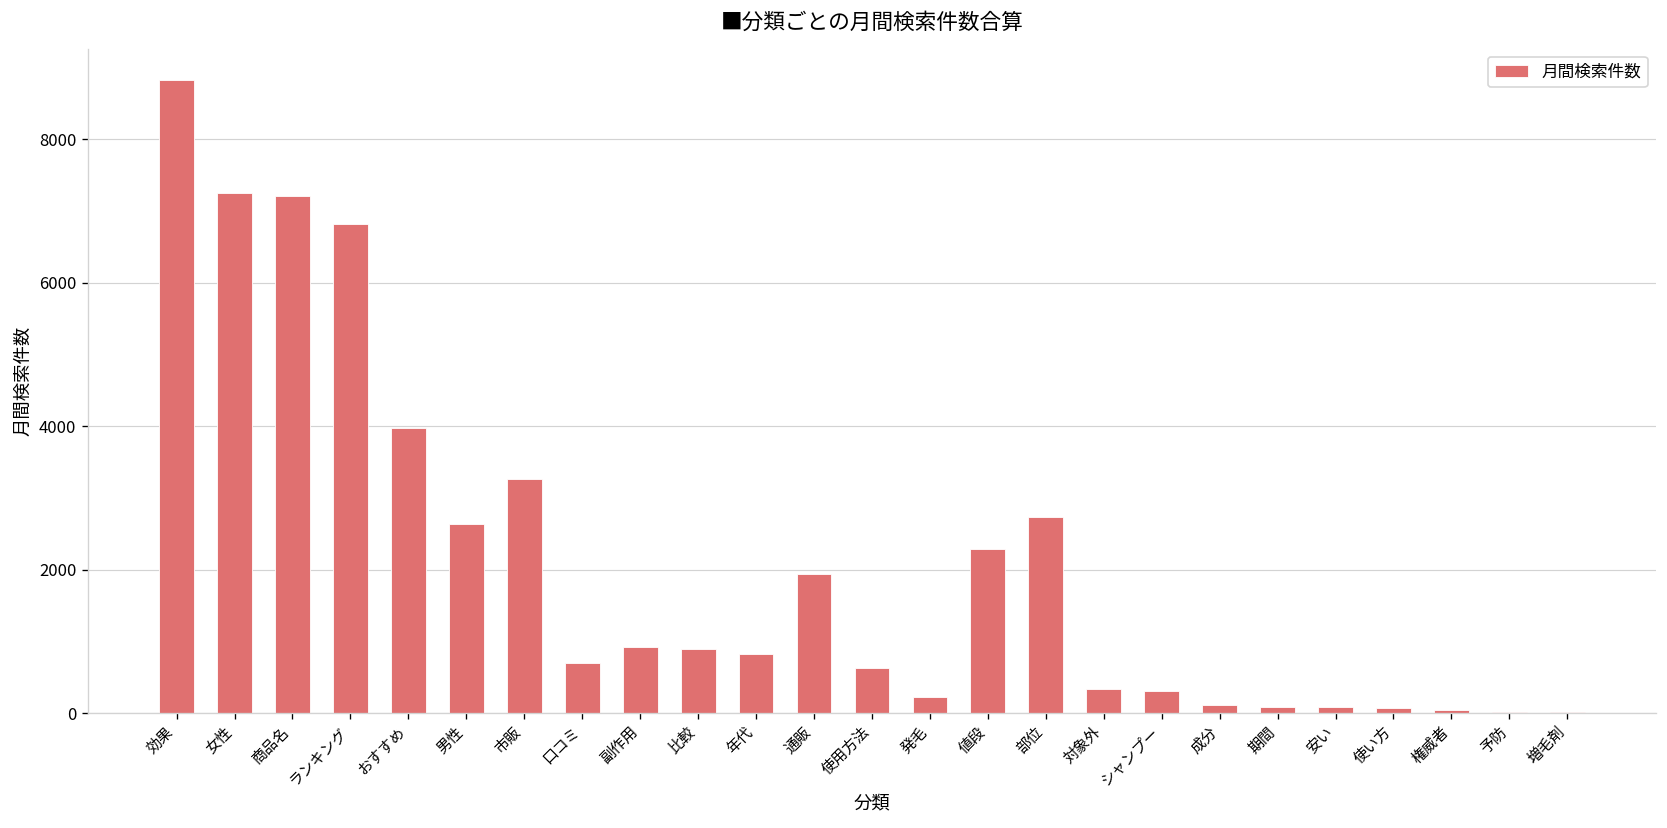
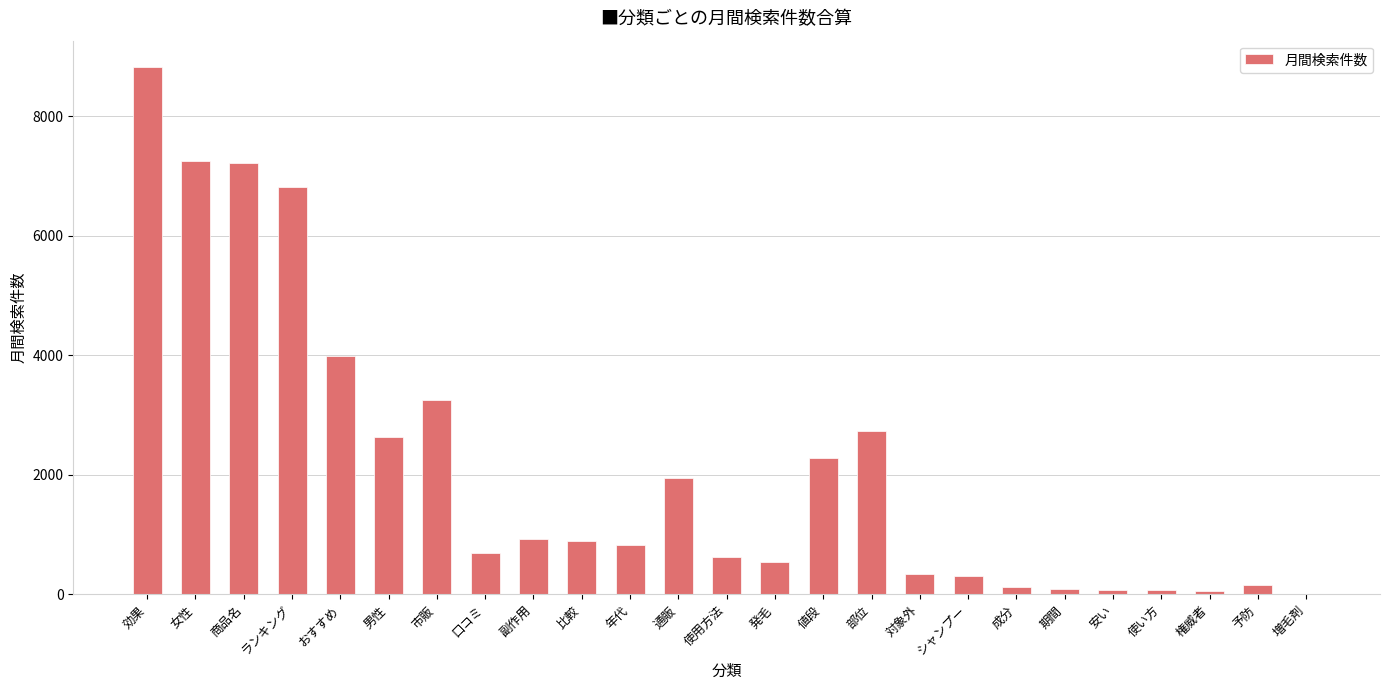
発毛: 200 -> 500
予防: 0 -> 200
